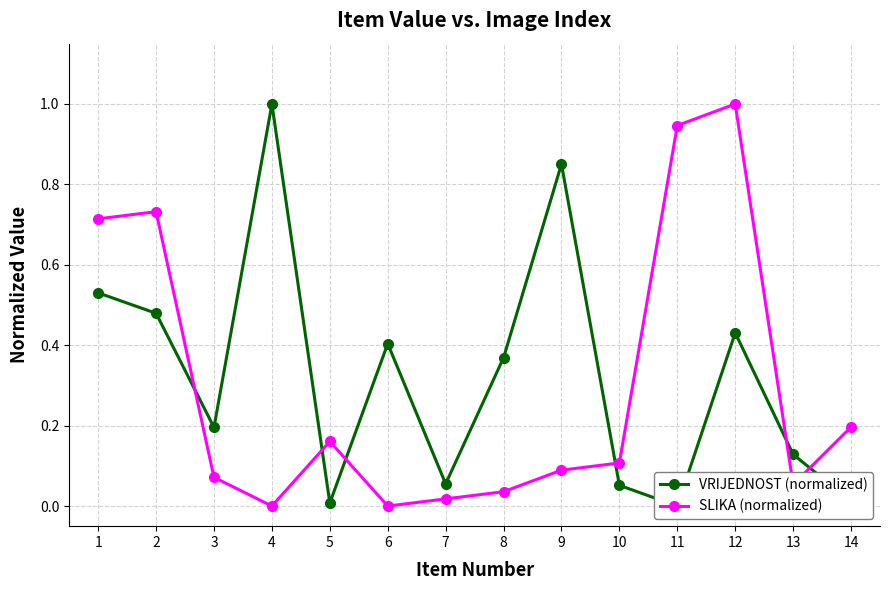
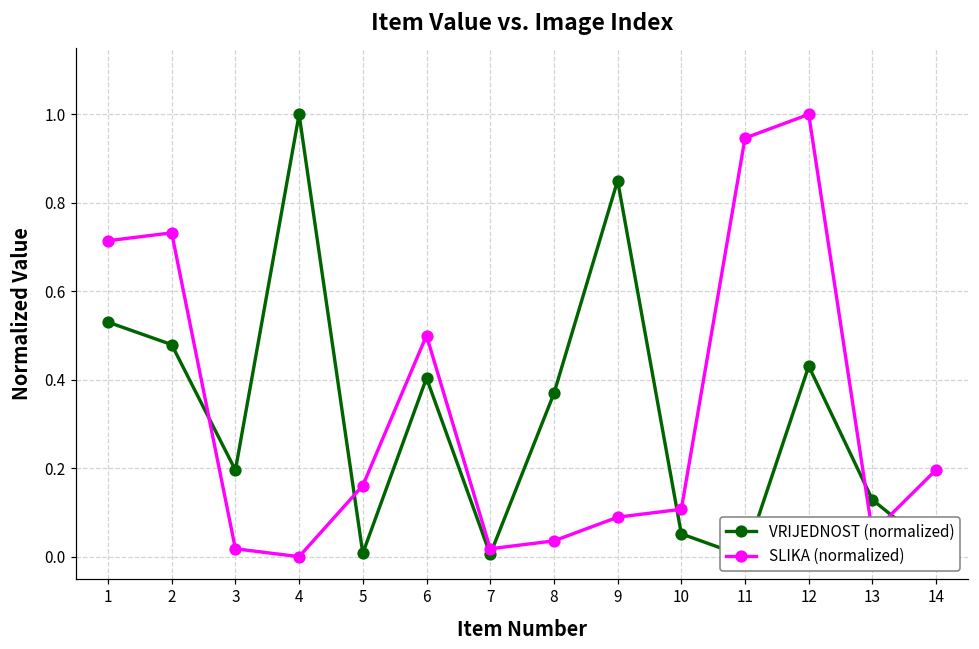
SLIKA (normalized), 3: 0.07 -> 0.02
SLIKA (normalized), 6: 0.00 -> 0.50
VRIJEDNOST (normalized), 7: 0.06 -> 0.01
